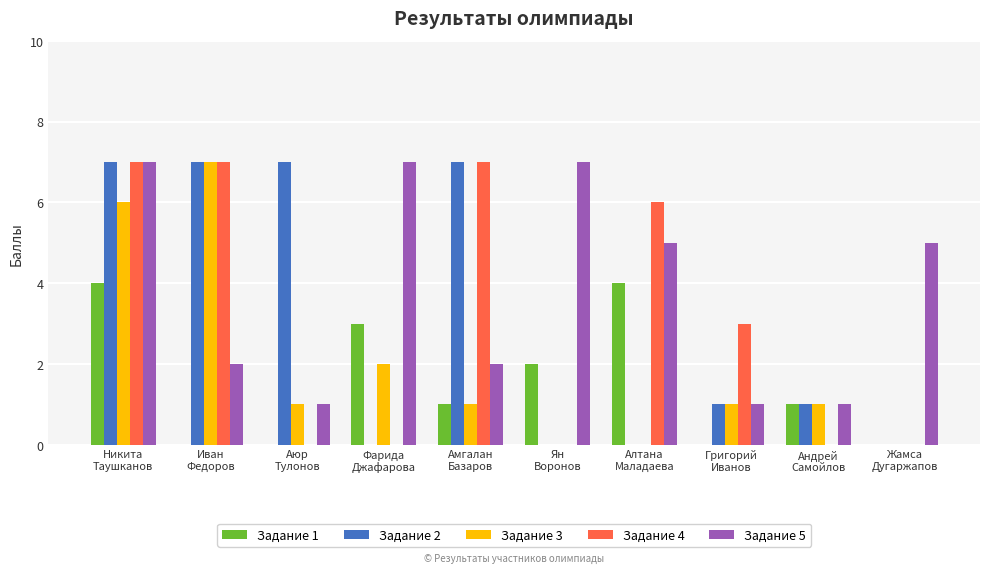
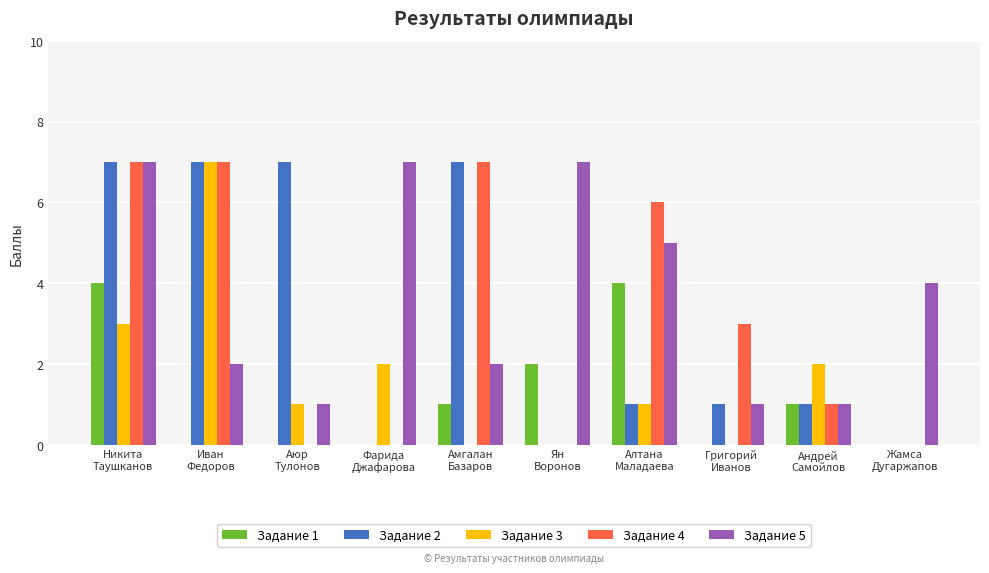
Задание 3, Никита Таушканов: 6 -> 3
Задание 1, Фарида Джафарова: 3 -> 0
Задание 3, Амгалан Базаров: 1 -> 0
Задание 2, Алтана Маладаева: 0 -> 1
Задание 3, Алтана Маладаева: 0 -> 1
Задание 3, Григорий Иванов: 1 -> 0
Задание 3, Андрей Самойлов: 1 -> 2
Задание 4, Андрей Самойлов: 0 -> 1
Задание 5, Жамса Дугаржапов: 5 -> 4
